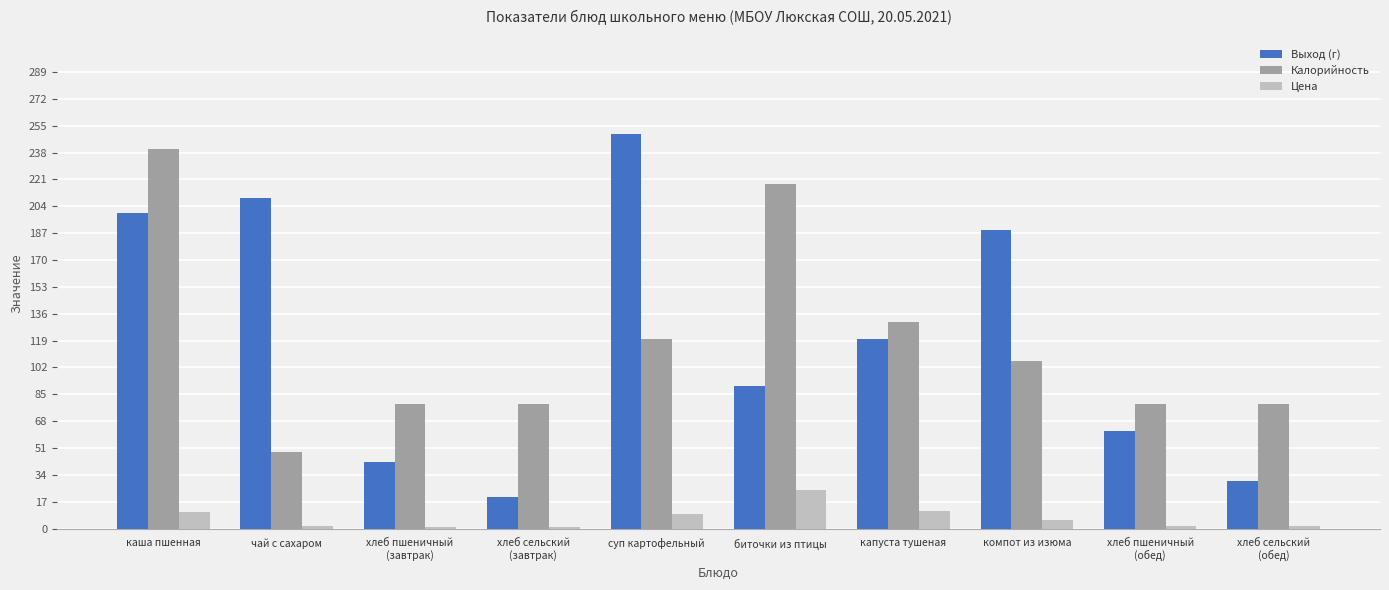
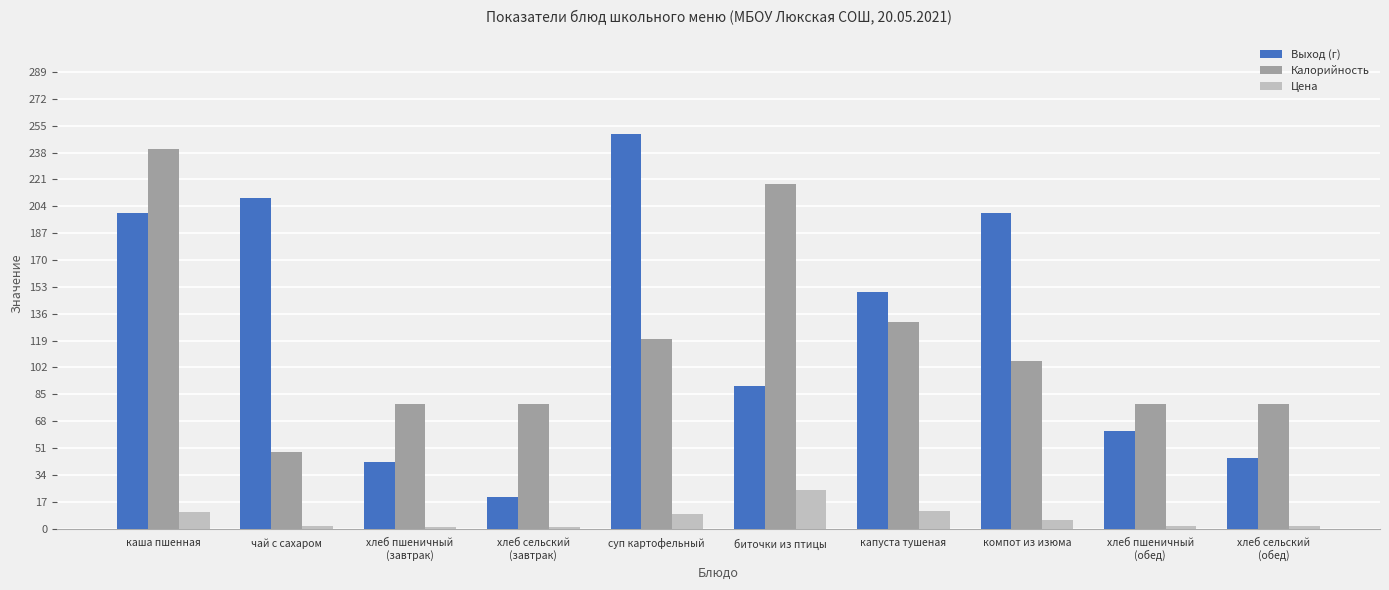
Выход (г), капуста тушеная: 120 -> 150
Выход (г), компот из изюма: 189 -> 200
Выход (г), хлеб сельский (обед): 30 -> 45
